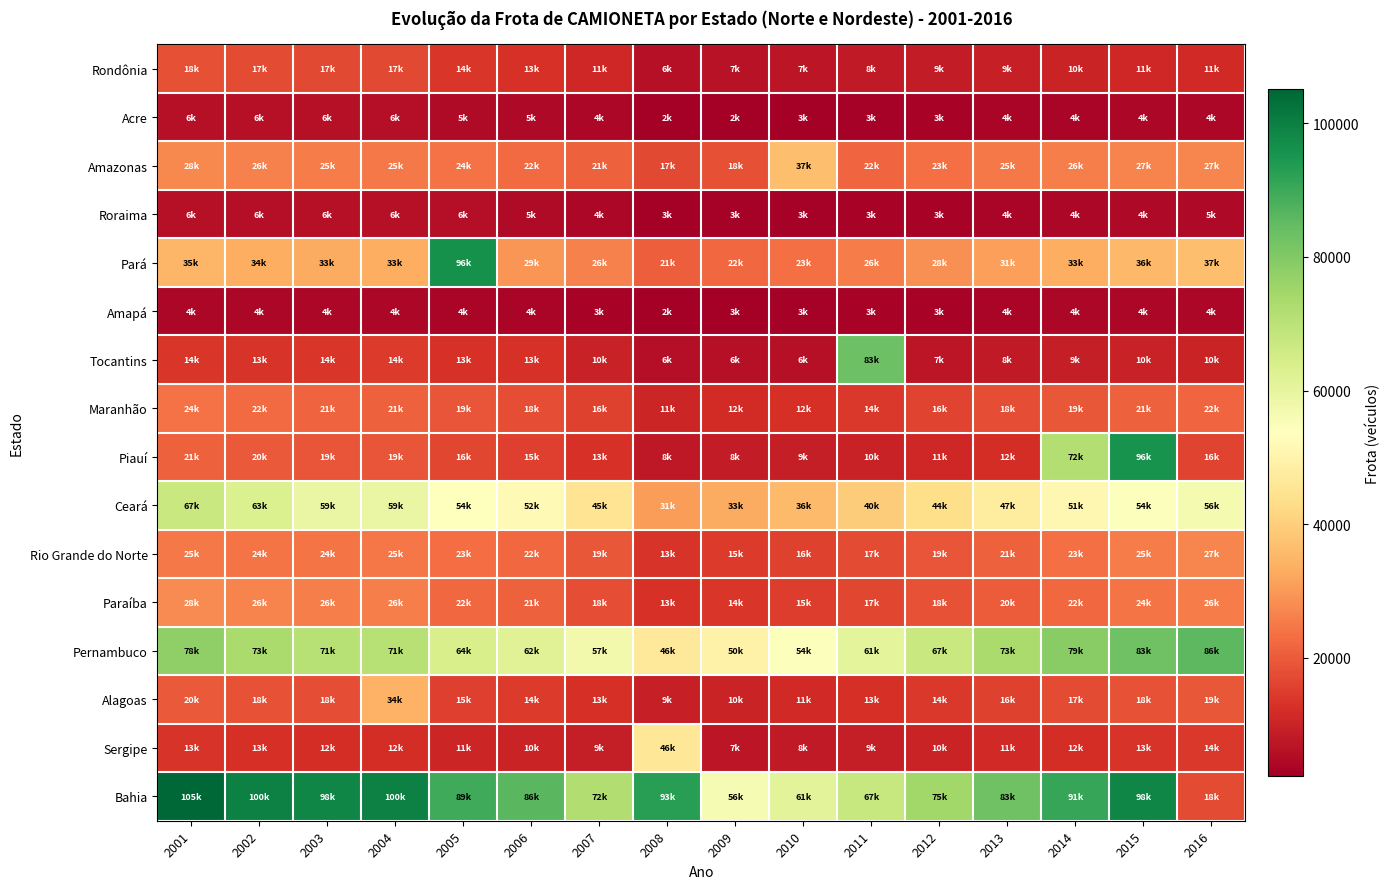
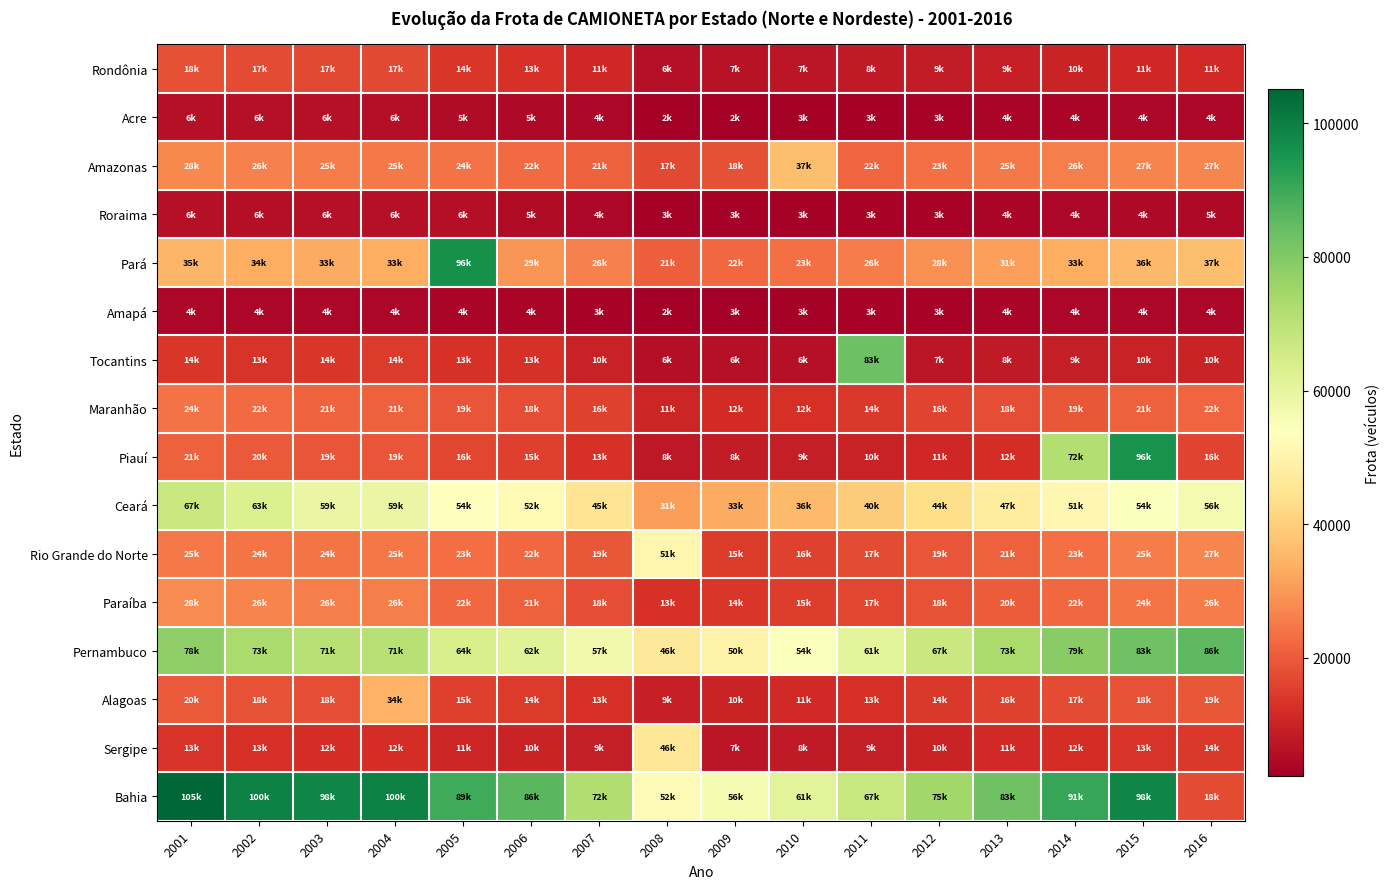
Rio Grande do Norte, 2008: 13k -> 51k
Bahia, 2008: 93k -> 52k
